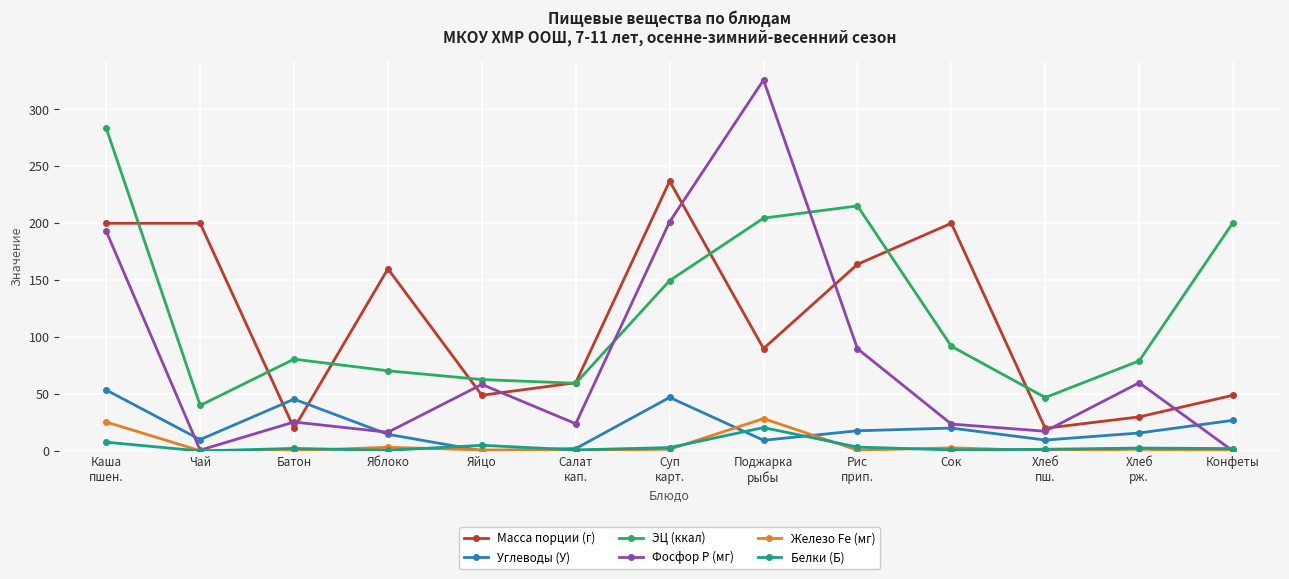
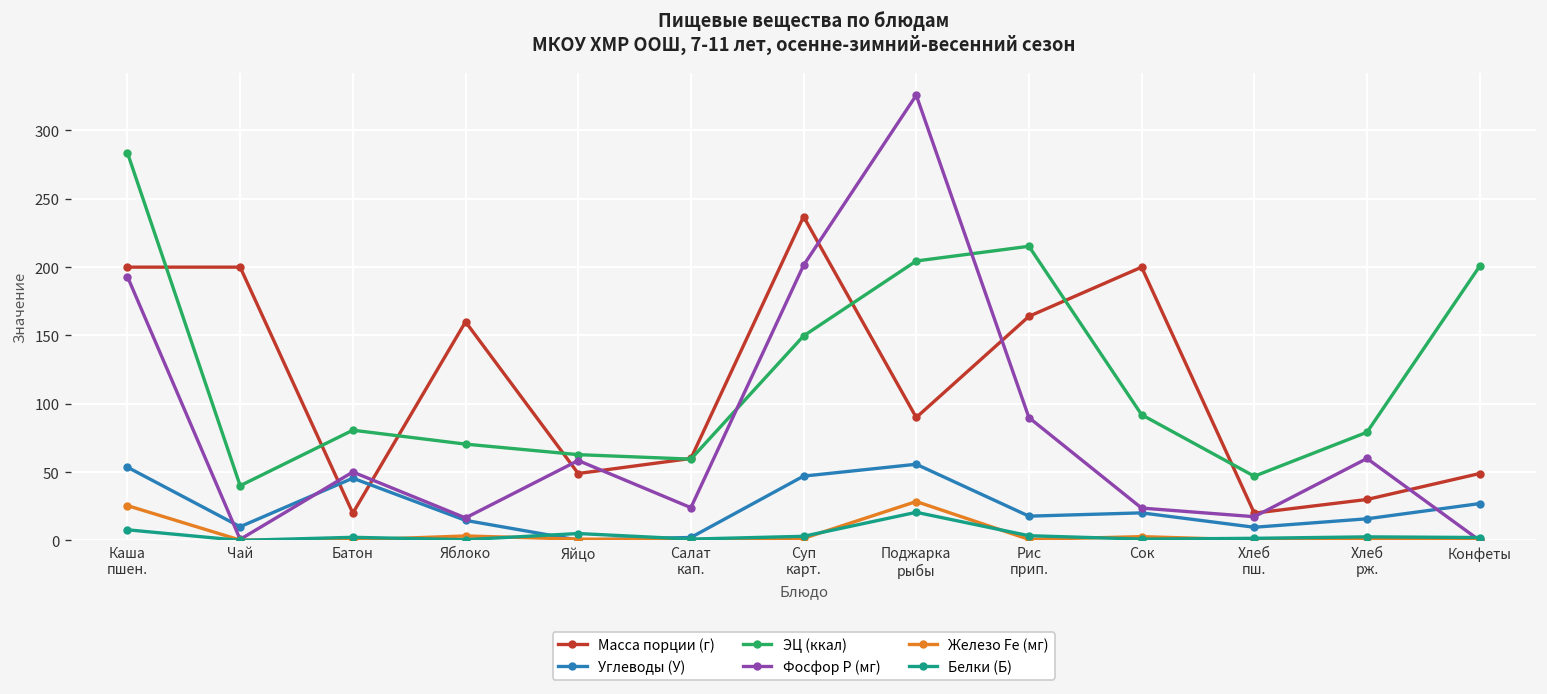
Фосфор P (мг), Батон: 26 -> 50
Углеводы (У), Поджарка рыбы: 9 -> 56
